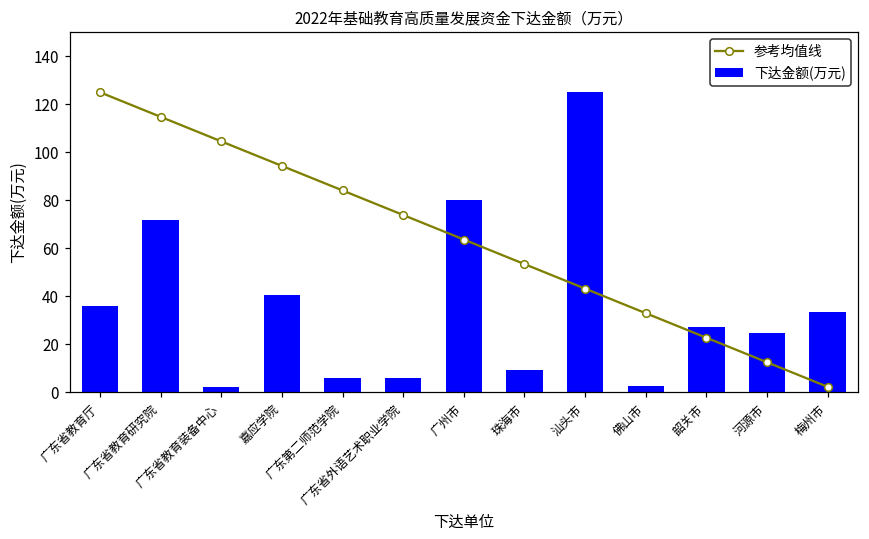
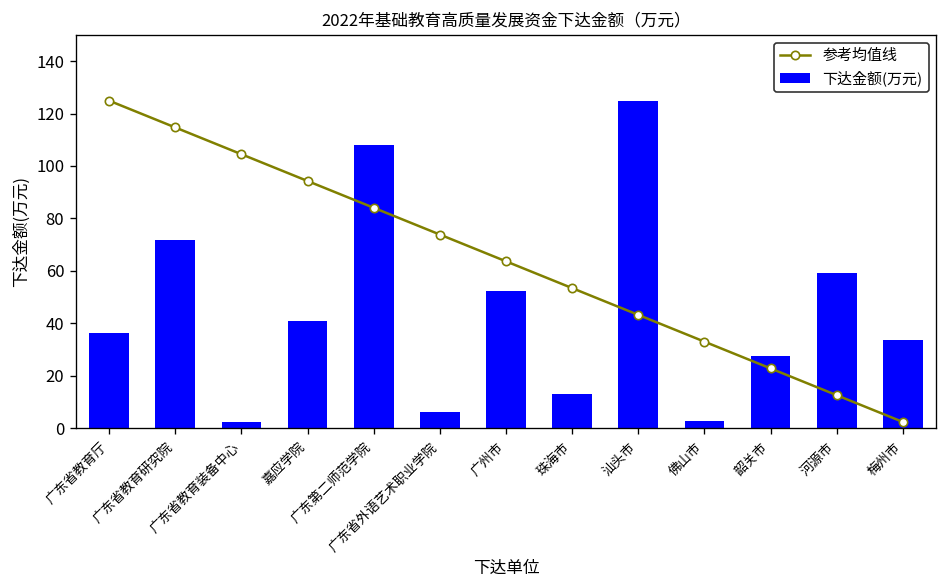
下达金额(万元), 广东第二师范学院: 6 -> 108
下达金额(万元), 广州市: 80 -> 52
下达金额(万元), 珠海市: 9 -> 13
下达金额(万元), 河源市: 25 -> 59
